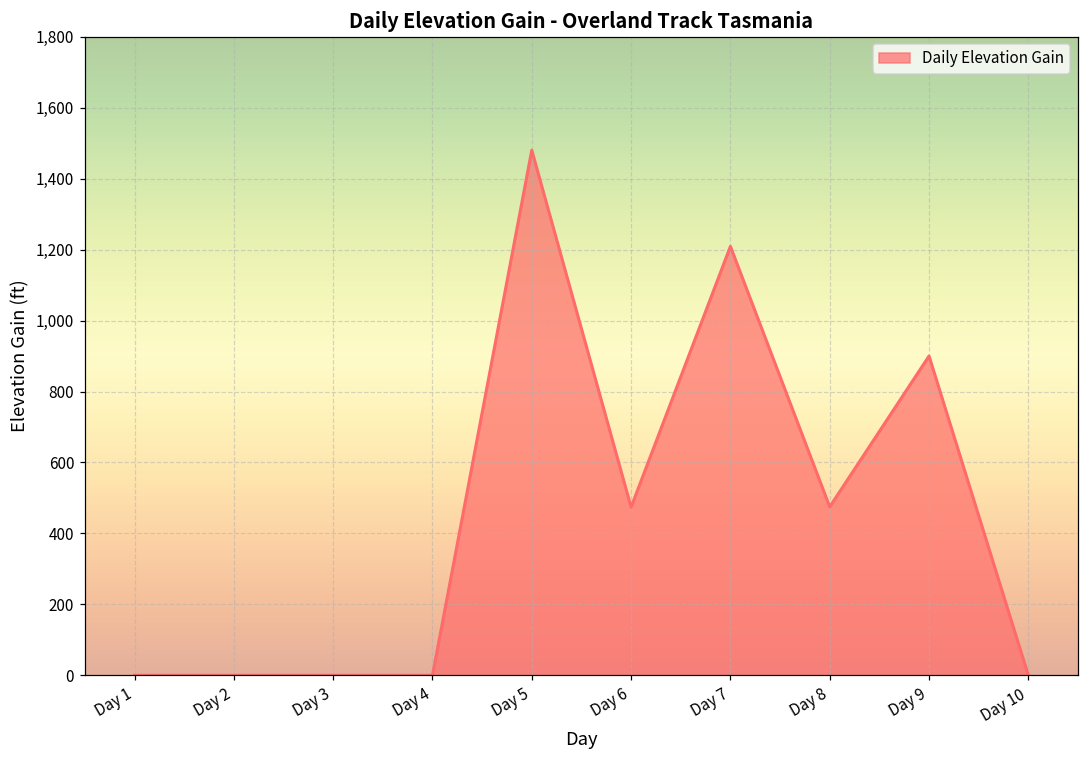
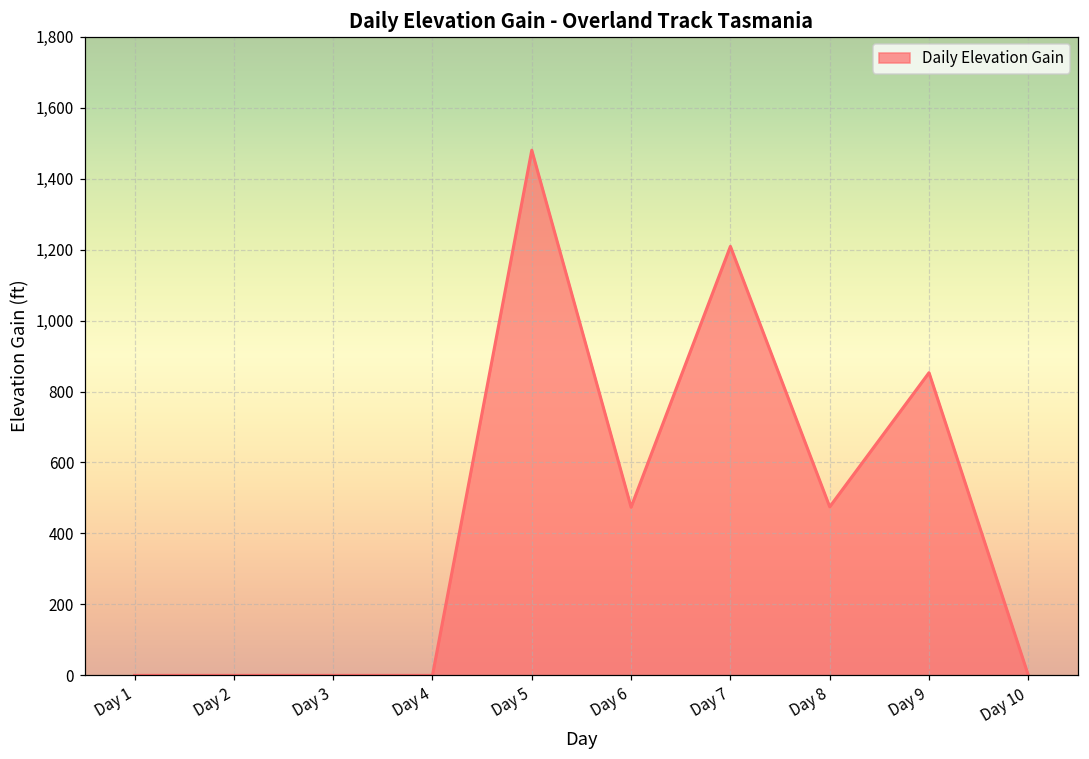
Day 9: 900 -> 850
